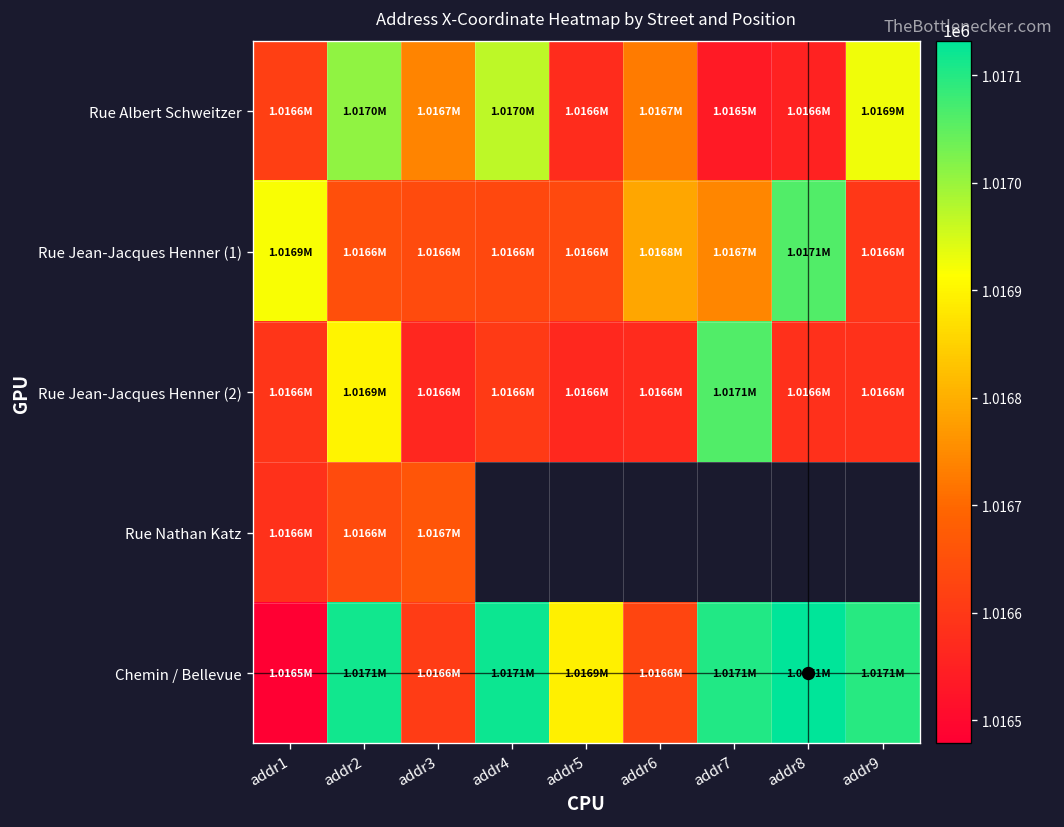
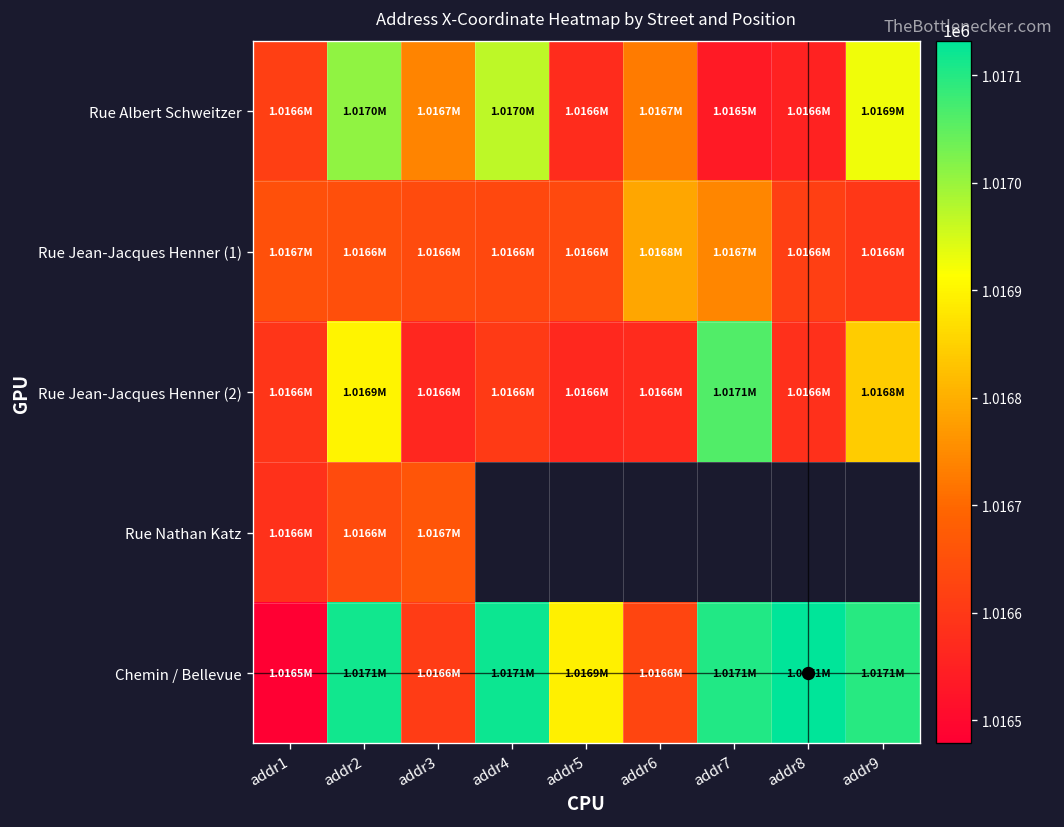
Rue Jean-Jacques Henner (1), addr1: 1.0169M -> 1.0167M
Rue Jean-Jacques Henner (1), addr8: 1.0171M -> 1.0166M
Rue Jean-Jacques Henner (2), addr9: 1.0166M -> 1.0168M
